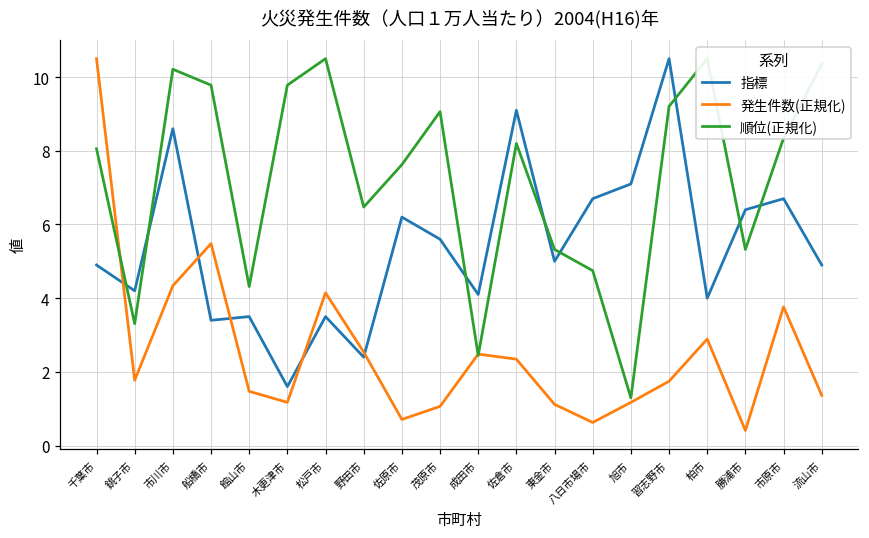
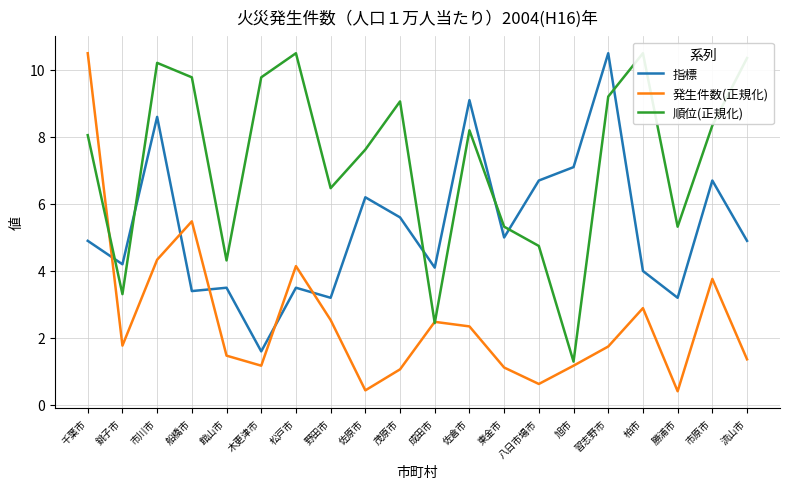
指標, 野田市: 2.4 -> 3.2
発生件数(正規化), 佐原市: 0.7 -> 0.4
指標, 勝浦市: 6.4 -> 3.2
